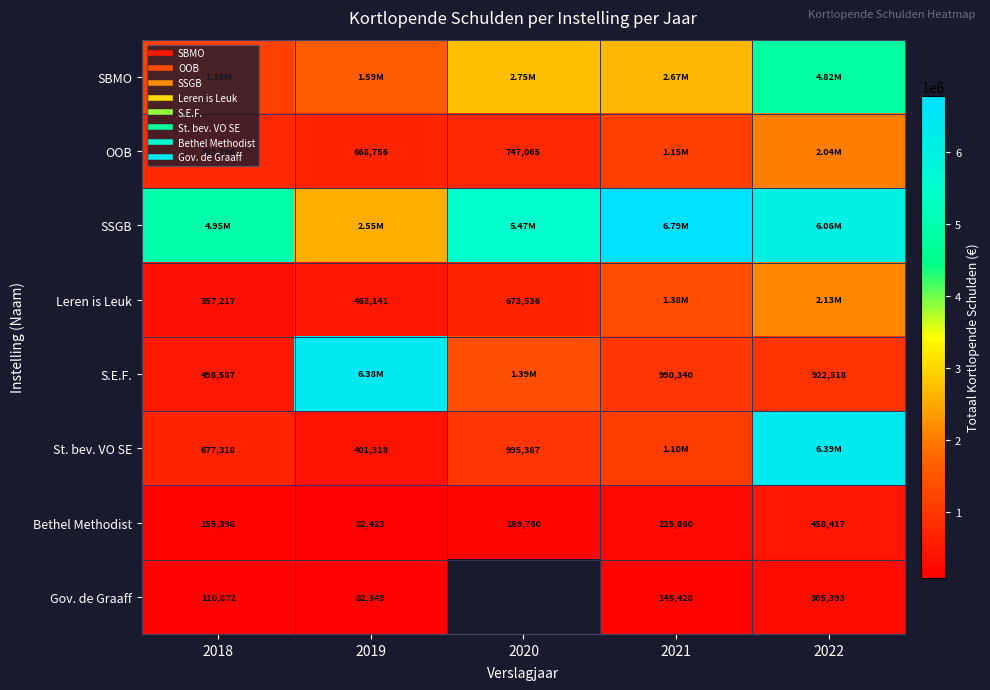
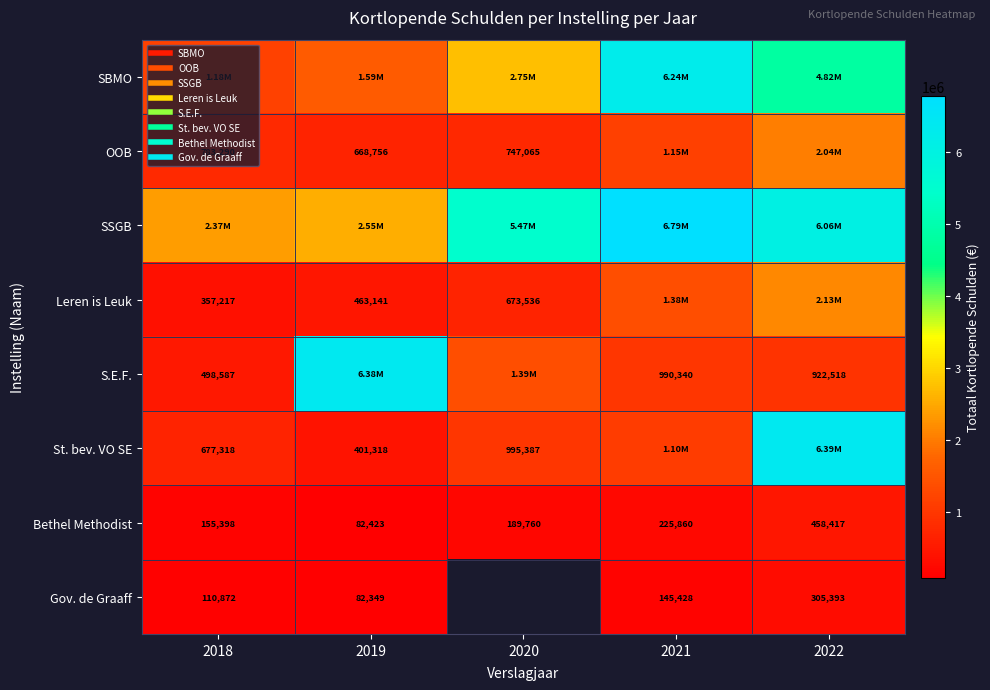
SBMO, 2021: 2.67M -> 6.24M
SSGB, 2018: 4.95M -> 2.37M
